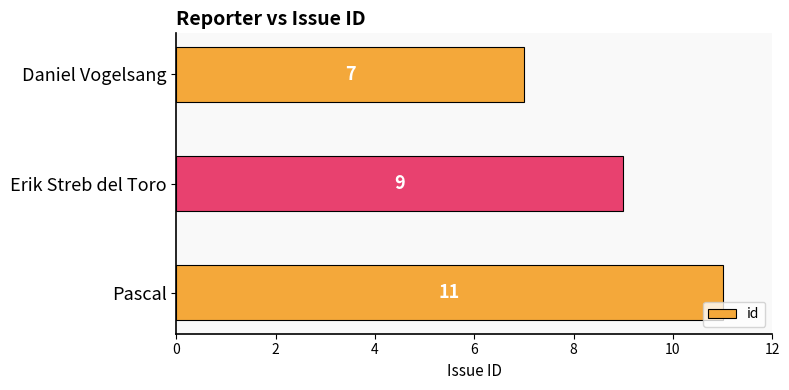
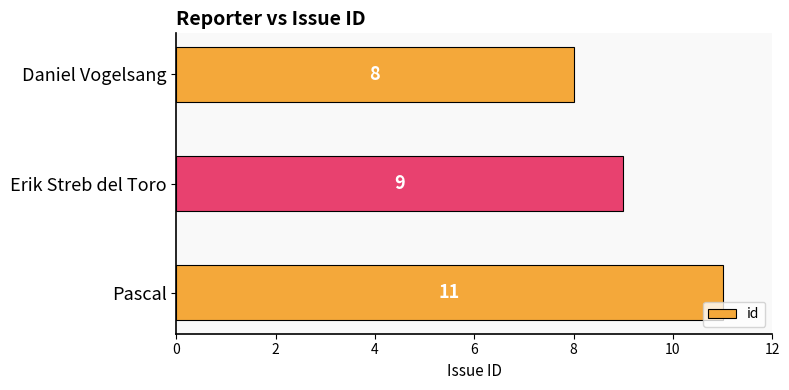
Daniel Vogelsang: 7 -> 8
